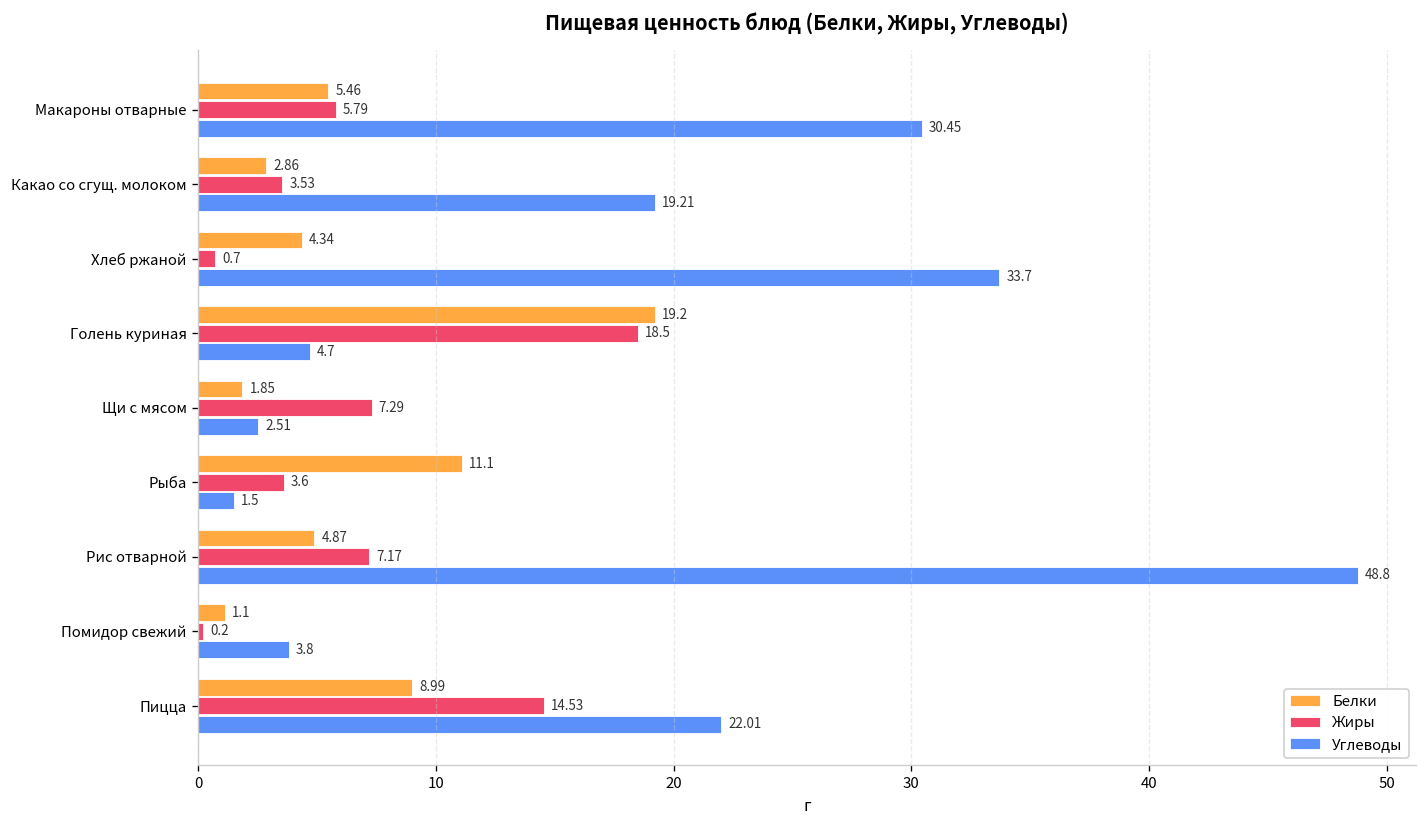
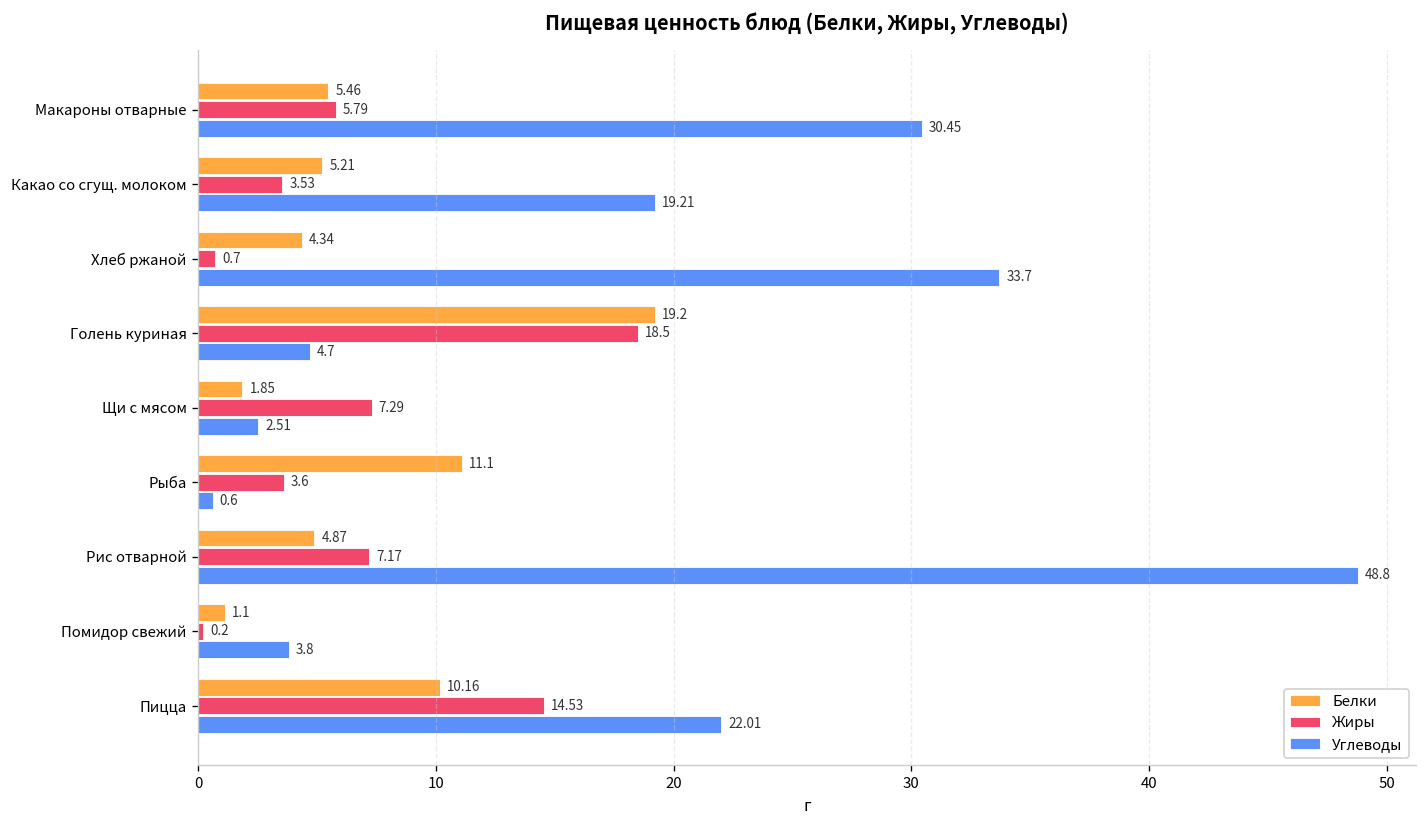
Белки, Какао со сгущ. молоком: 2.86 -> 5.21
Углеводы, Рыба: 1.5 -> 0.6
Белки, Пицца: 8.99 -> 10.16
